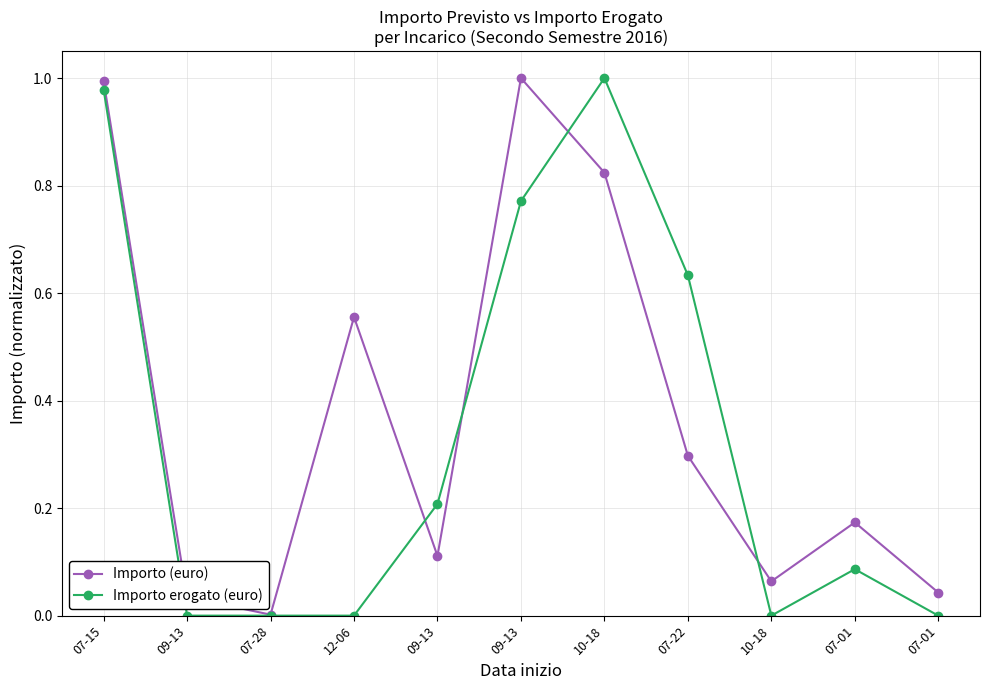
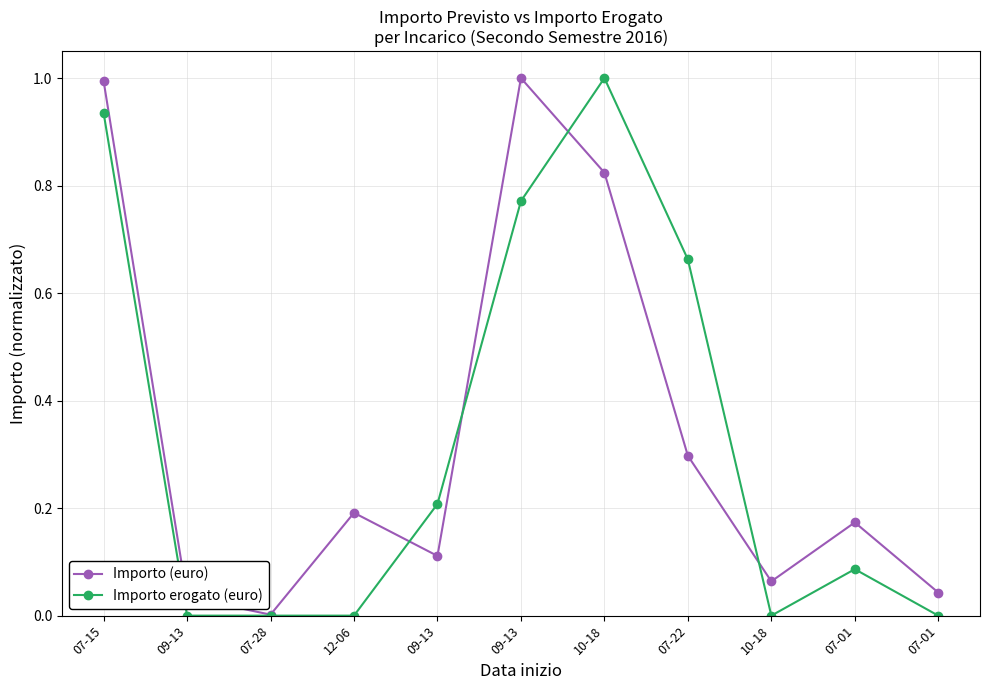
Importo erogato (euro), 07-15: 0.98 -> 0.94
Importo (euro), 12-06: 0.56 -> 0.19
Importo erogato (euro), 07-22: 0.63 -> 0.66
